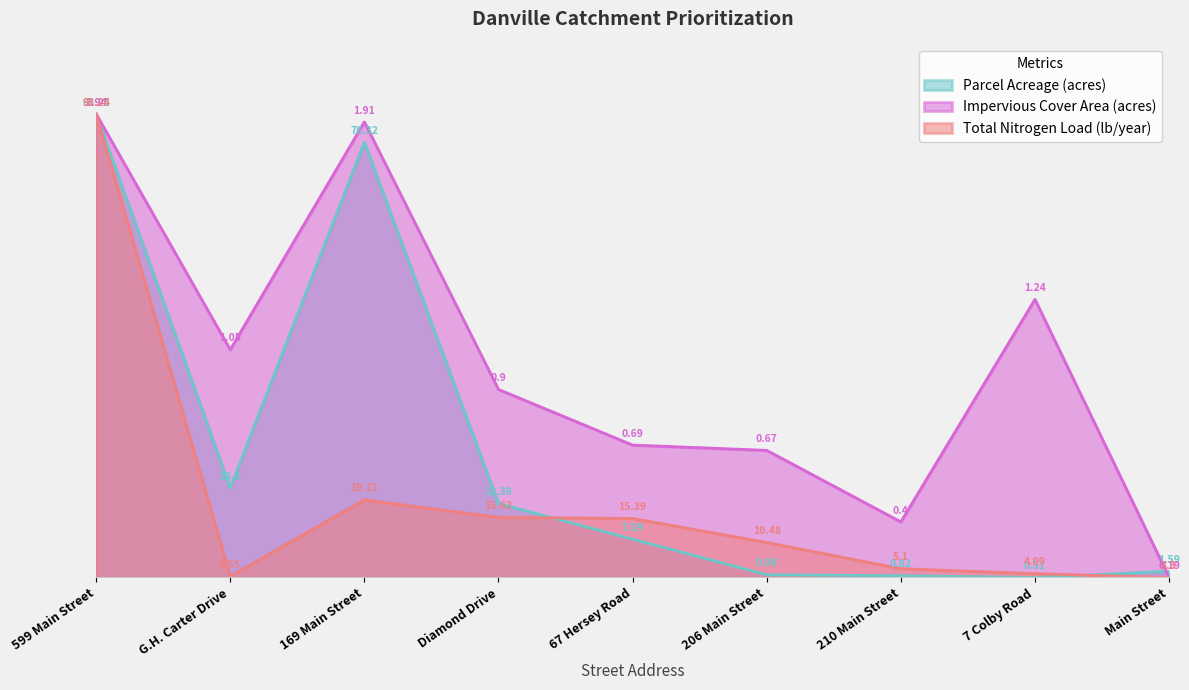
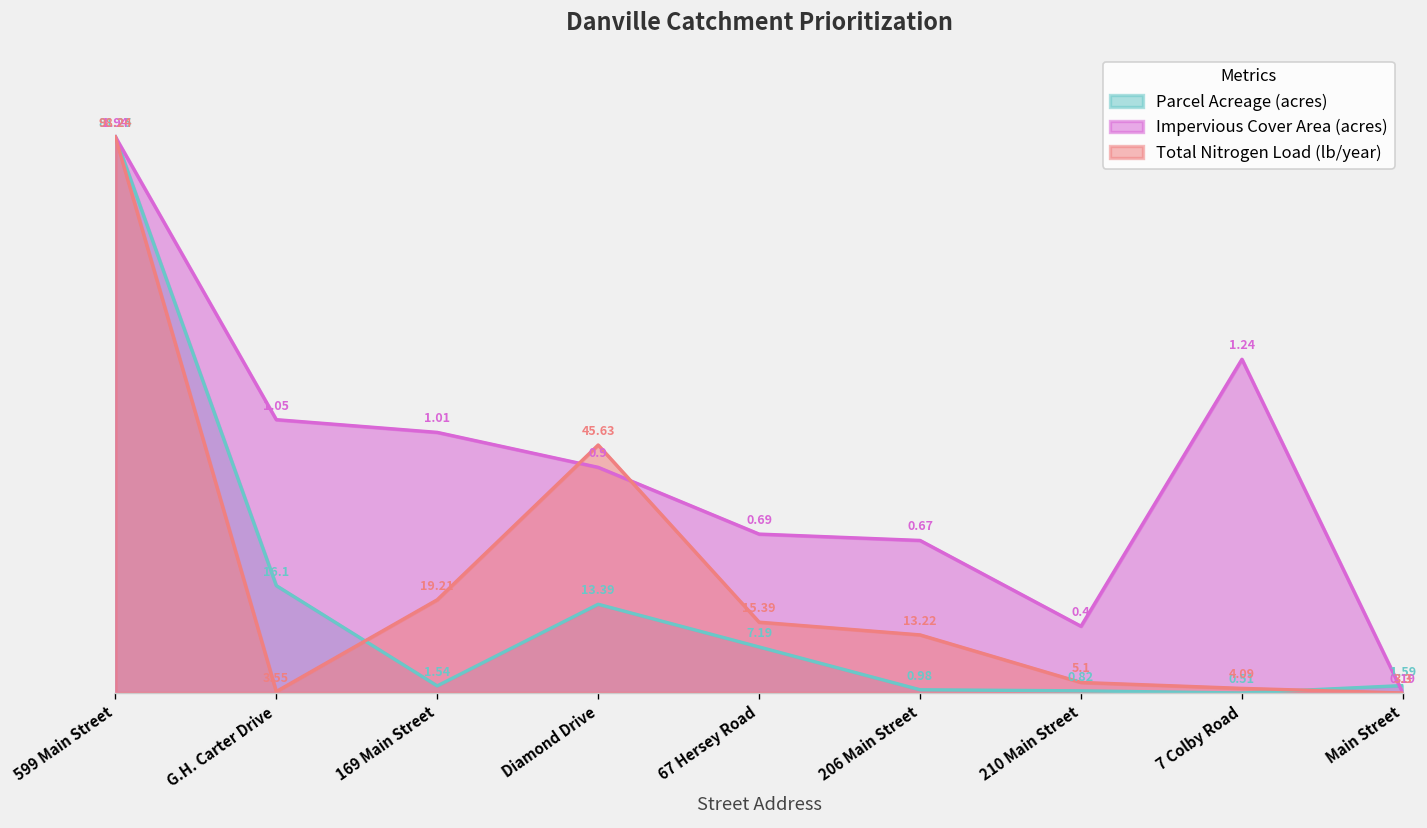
Parcel Acreage (acres), 169 Main Street: 76.32 -> 1.54
Impervious Cover Area (acres), 169 Main Street: 1.91 -> 1.01
Total Nitrogen Load (lb/year), Diamond Drive: 15.62 -> 45.63
Total Nitrogen Load (lb/year), 206 Main Street: 10.48 -> 13.22
